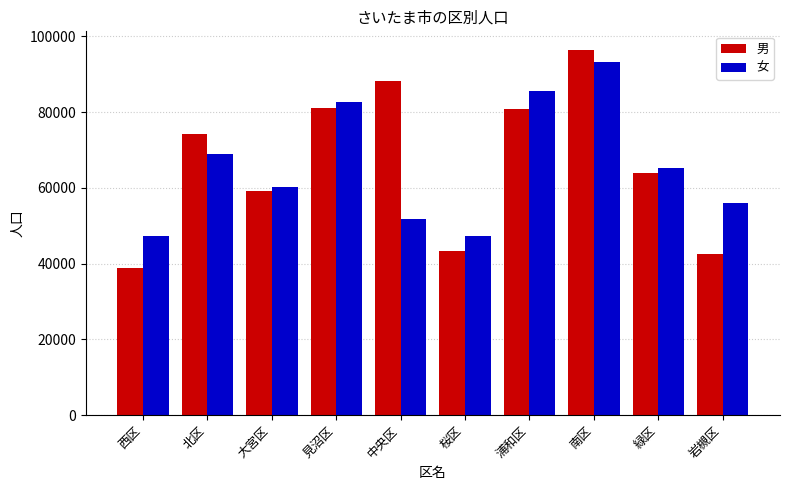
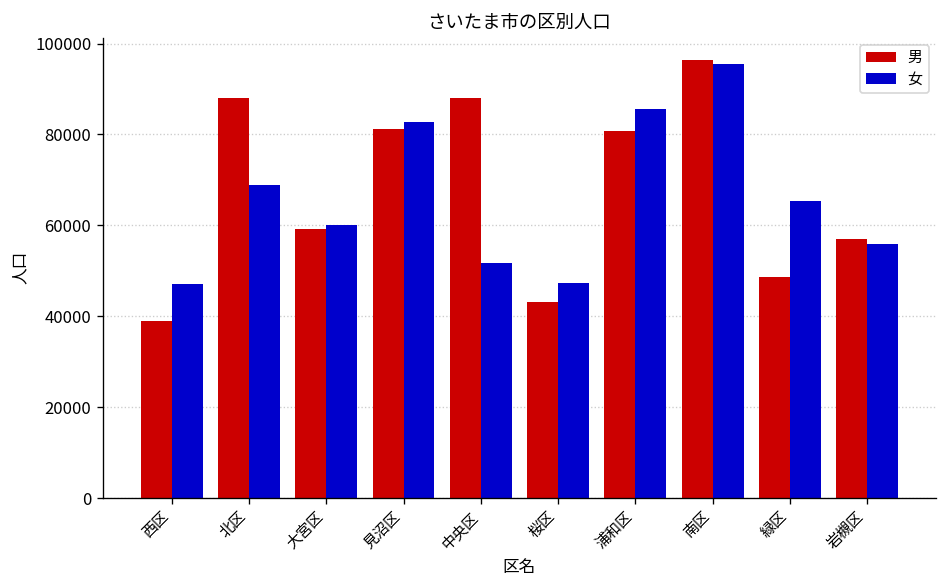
男, 北区: 74000 -> 88000
女, 南区: 93000 -> 96000
男, 緑区: 64000 -> 49000
男, 岩槻区: 43000 -> 57000
